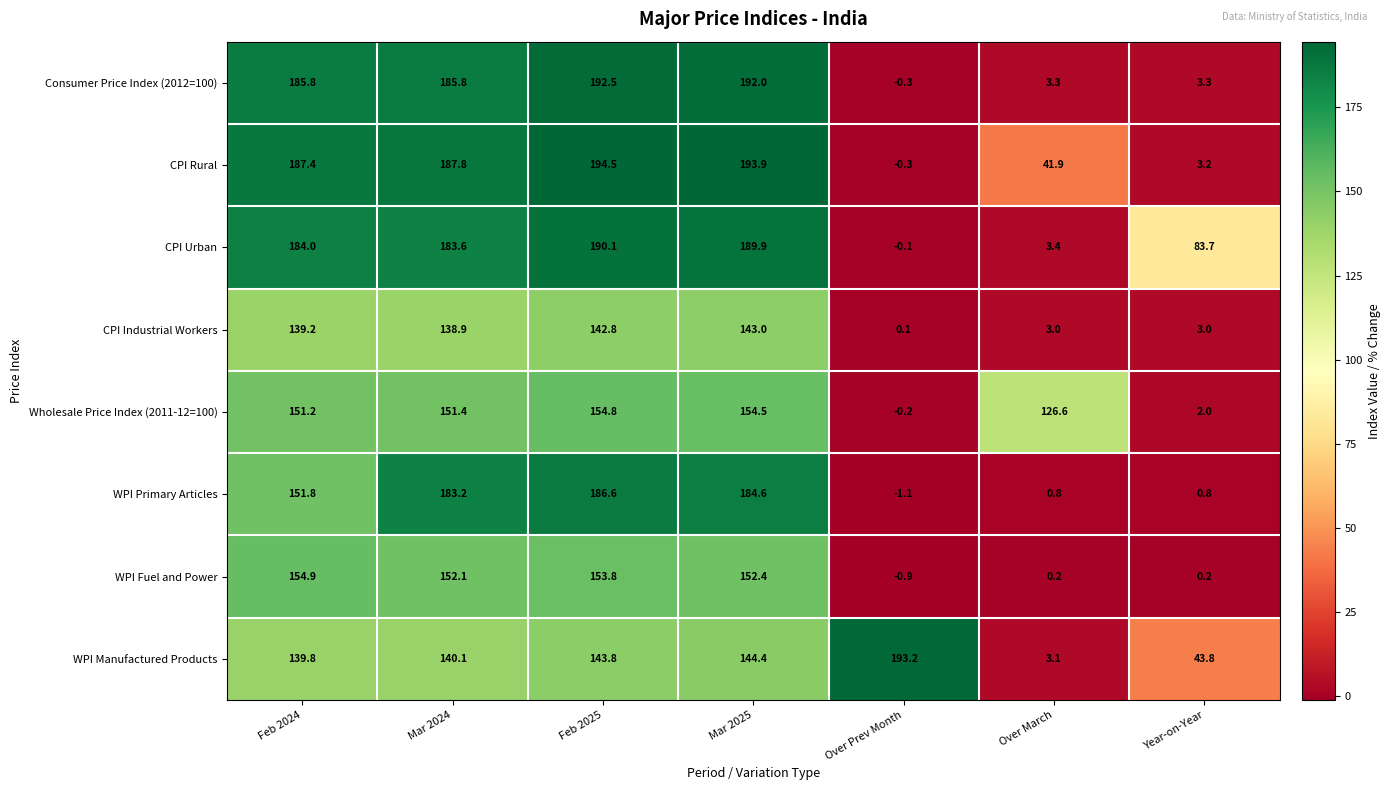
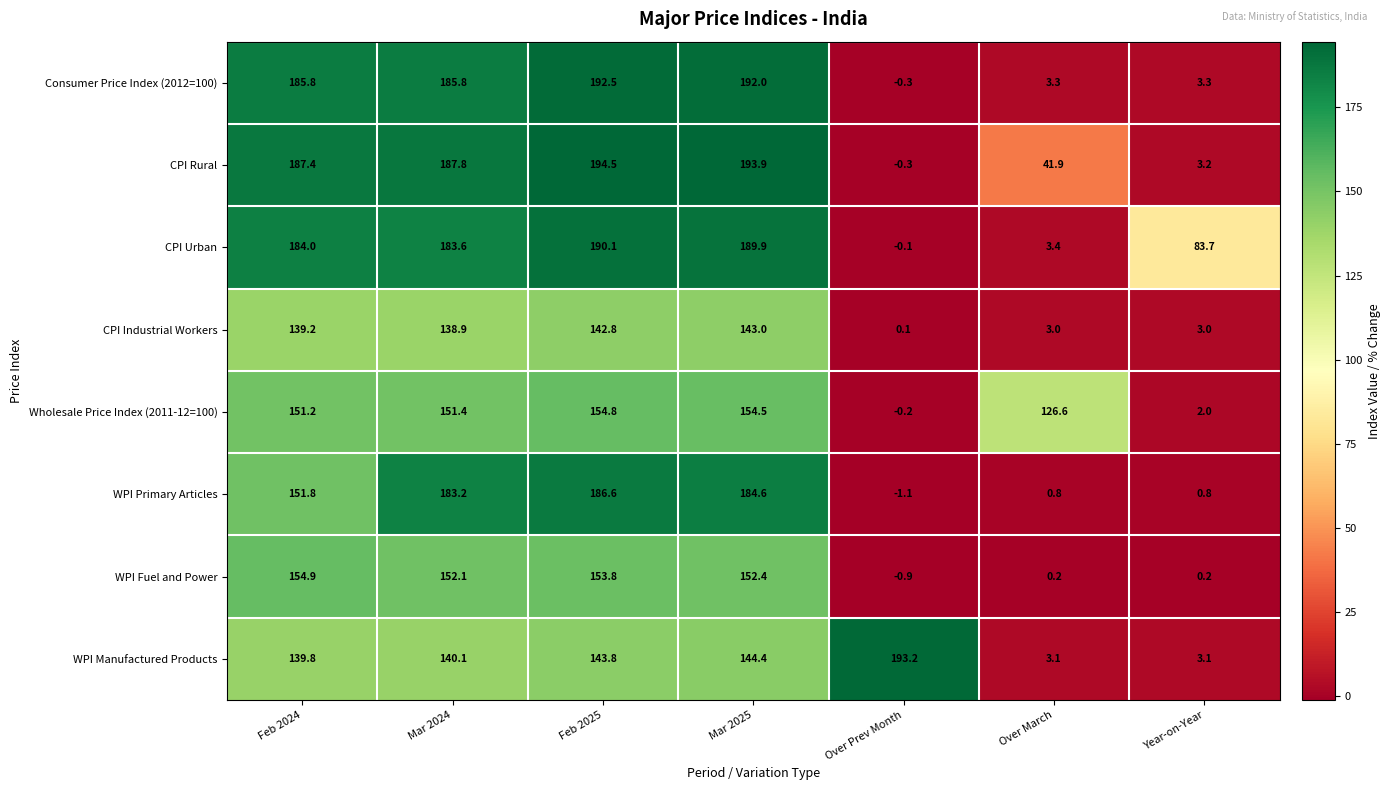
WPI Manufactured Products, Year-on-Year: 43.8 -> 3.1
